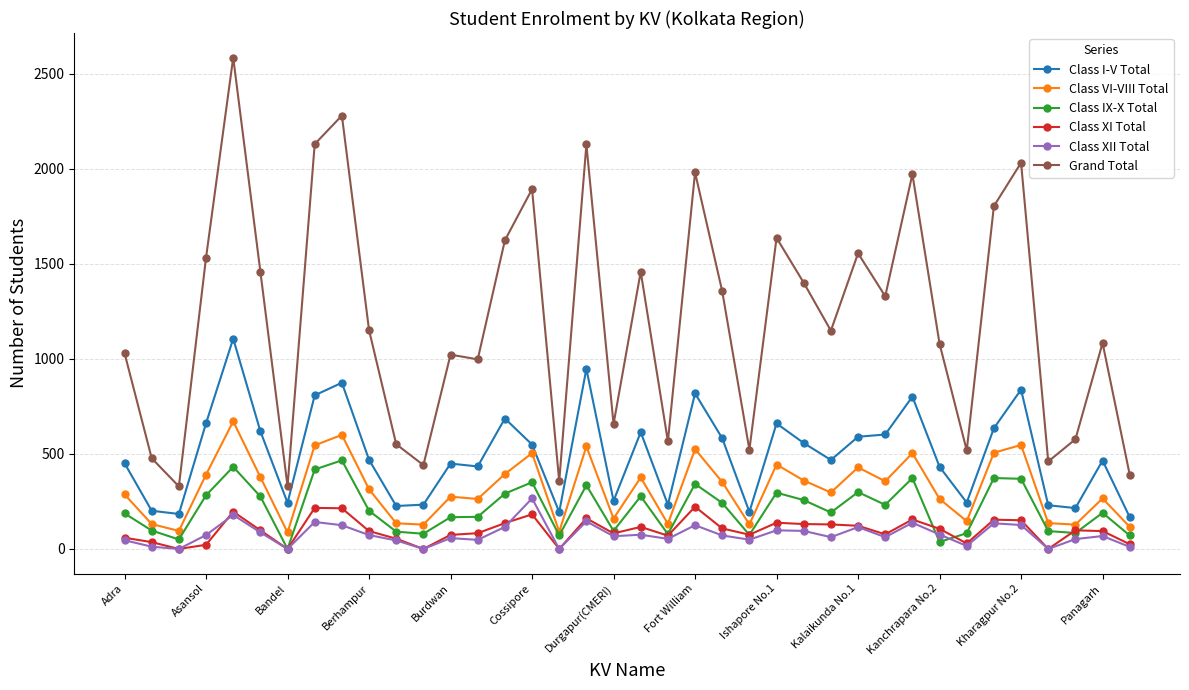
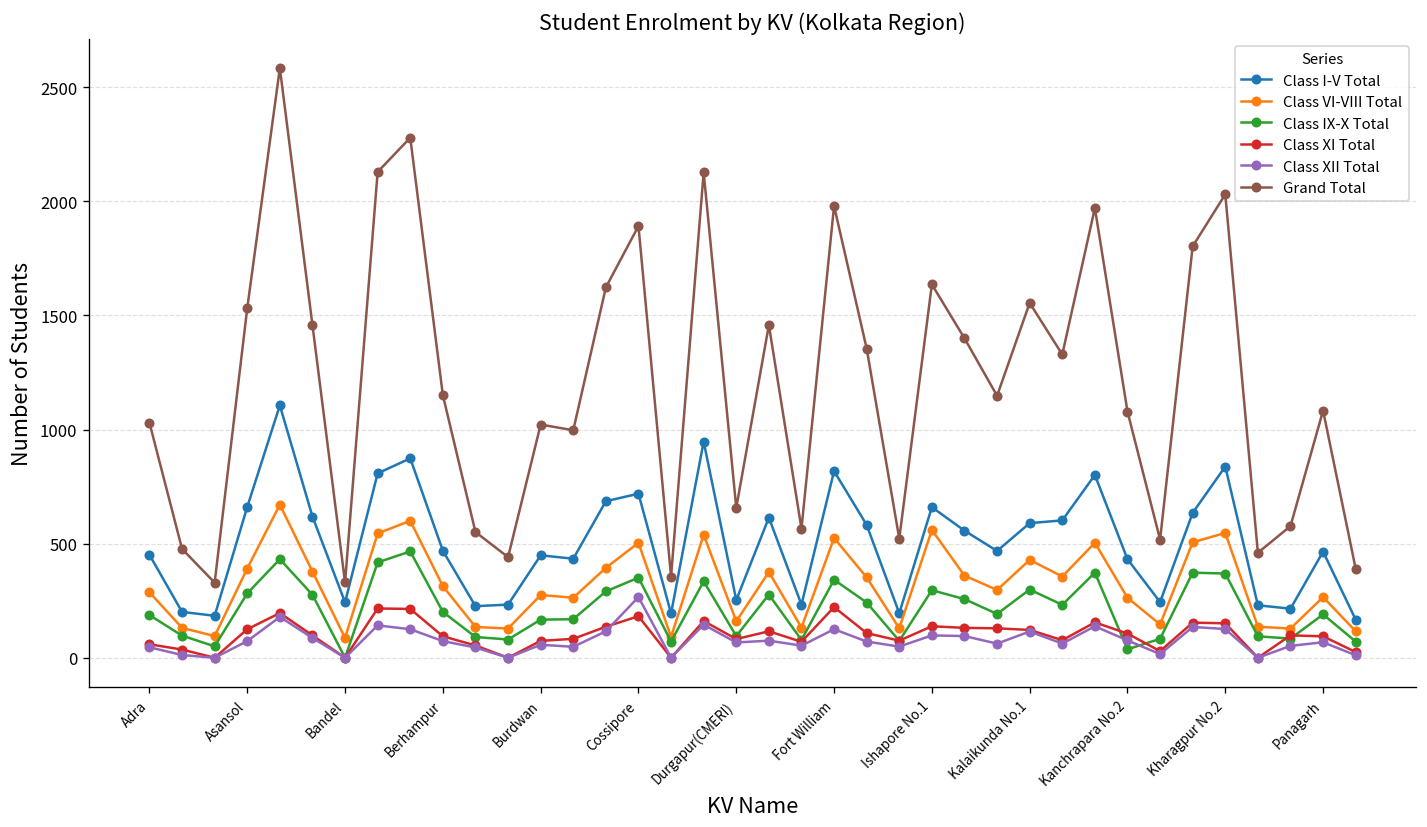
Class XI Total, Asansol: 20 -> 130
Class I-V Total, Cossipore: 550 -> 720
Class VI-VIII Total, Ishapore No.1: 440 -> 560
